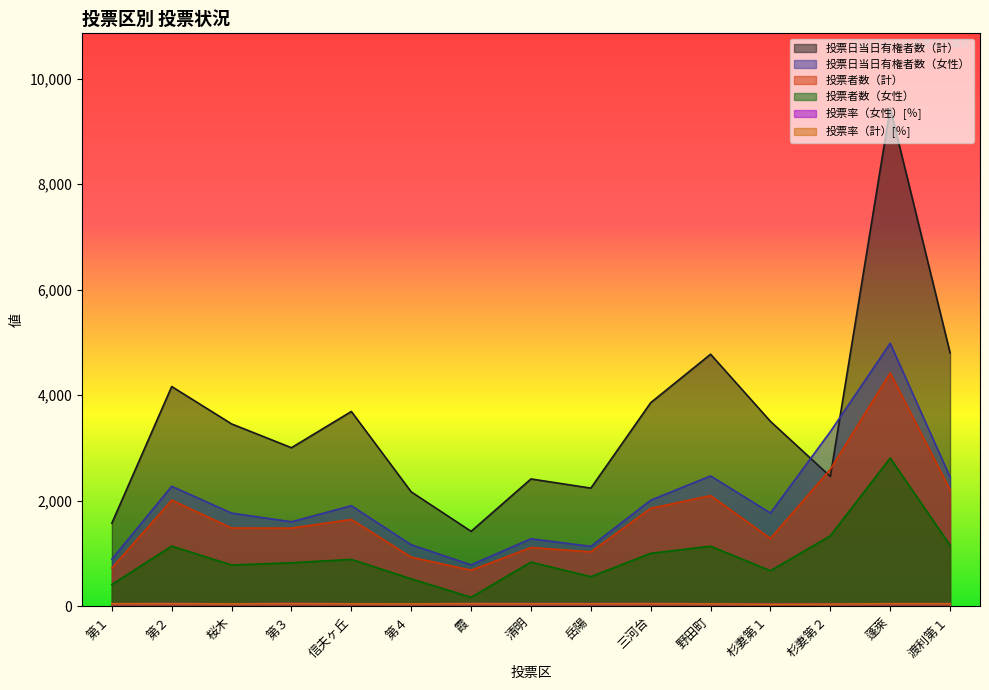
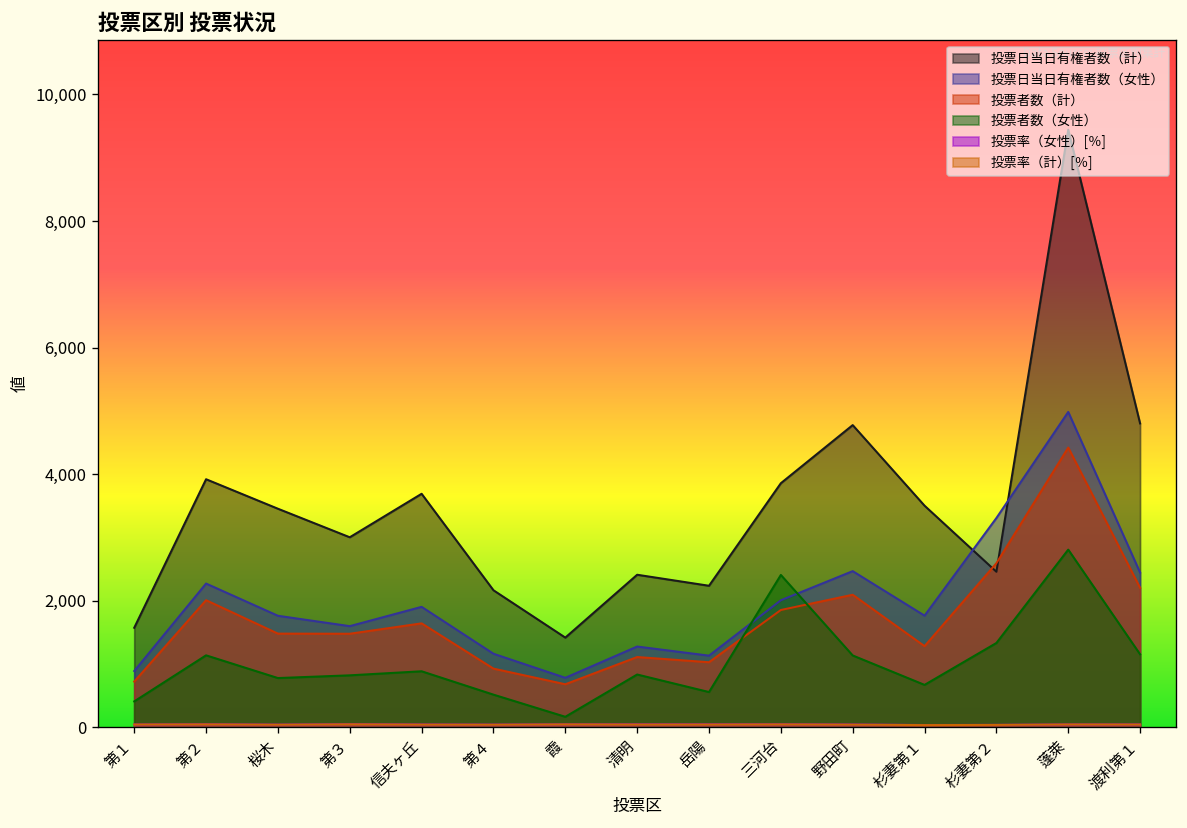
投票日当日有権者数（計）, 第２: 4,200 -> 3,900
投票者数（女性）, 三河台: 1,000 -> 2,400
